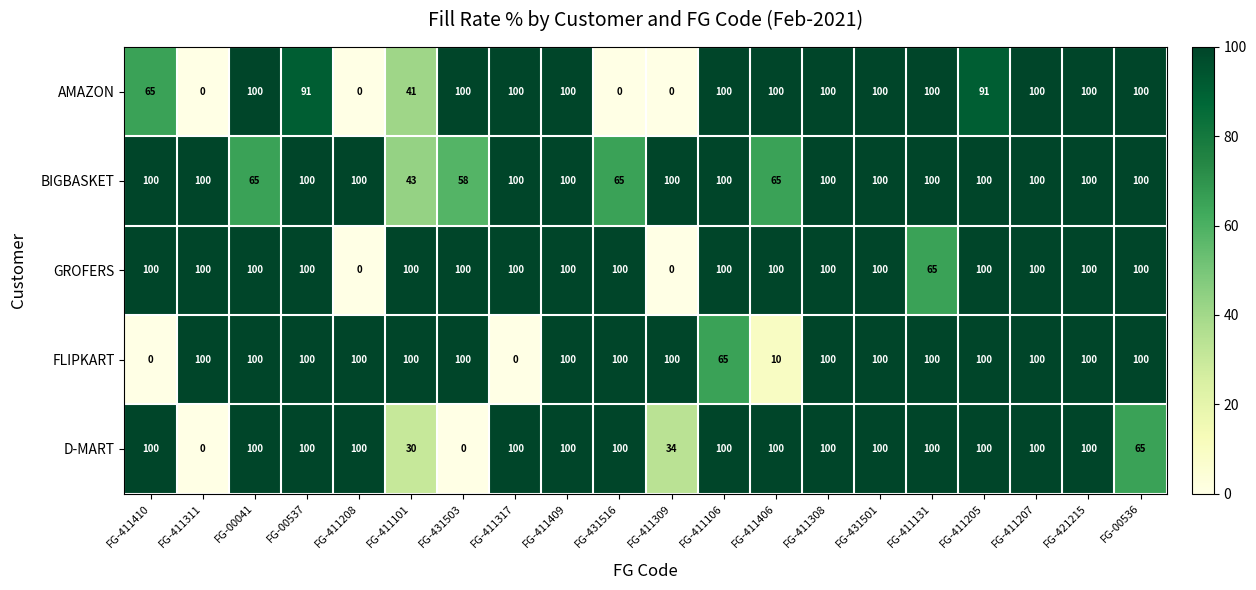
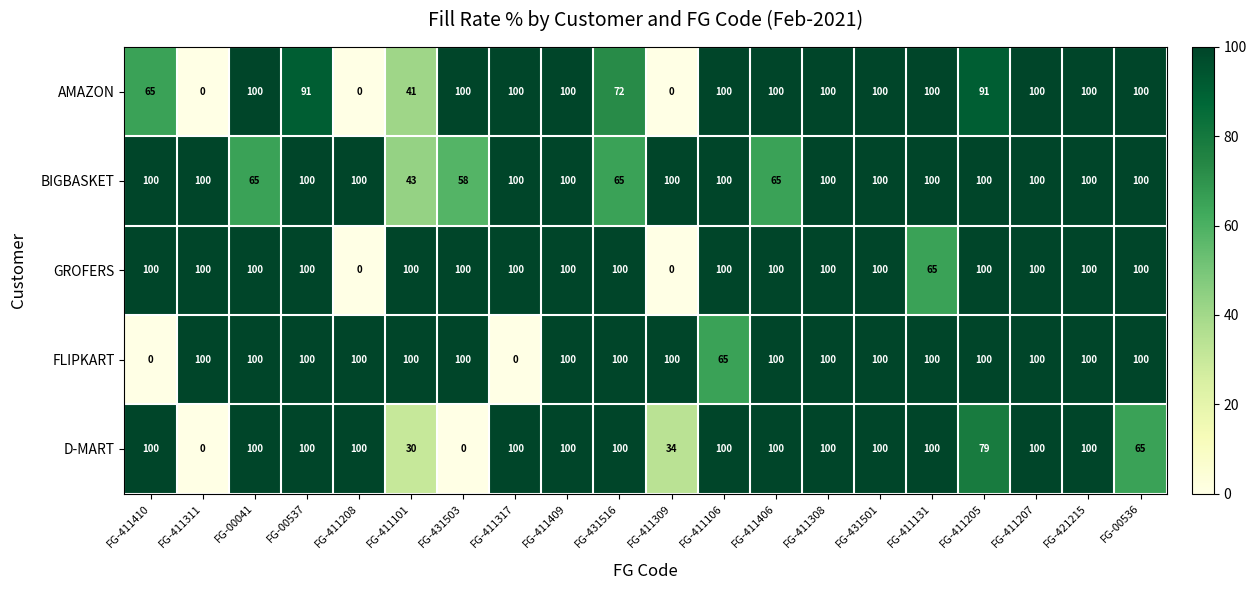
AMAZON, FG-431516: 0 -> 72
FLIPKART, FG-411406: 10 -> 100
D-MART, FG-411205: 100 -> 79
